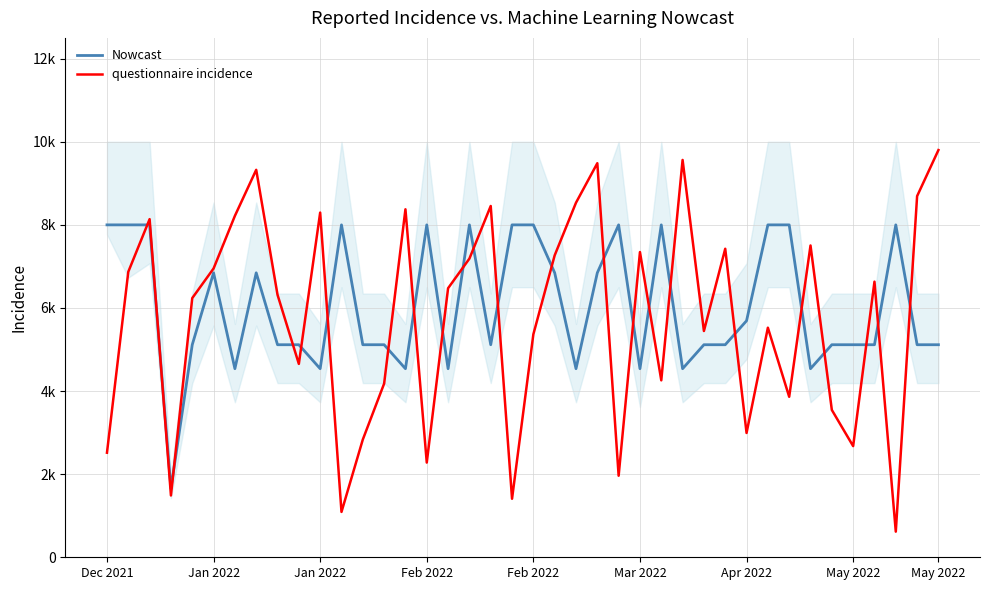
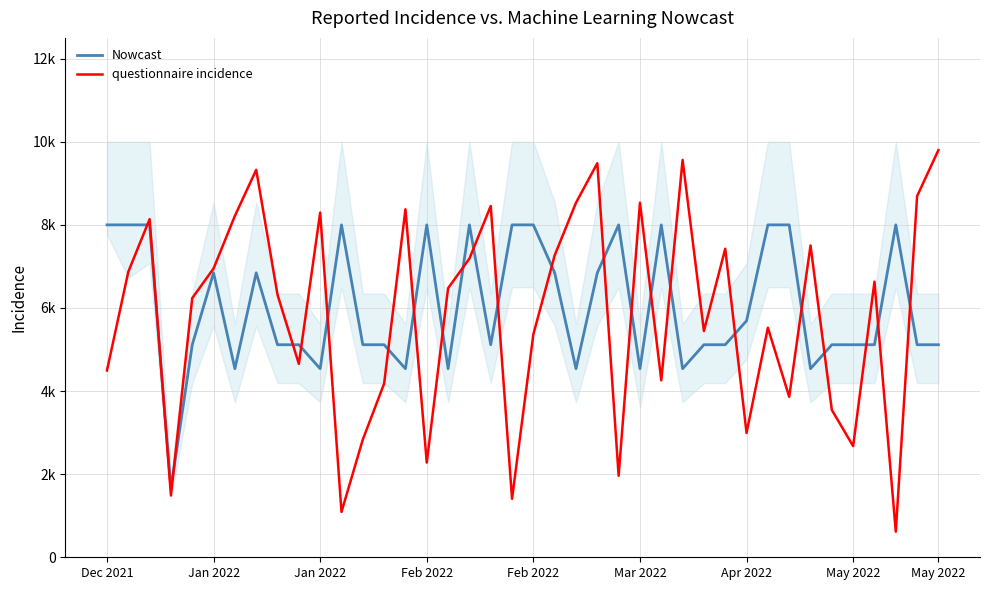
questionnaire incidence, Dec 2021: 2500 -> 4500
questionnaire incidence, Mar 2022: 7300 -> 8500
